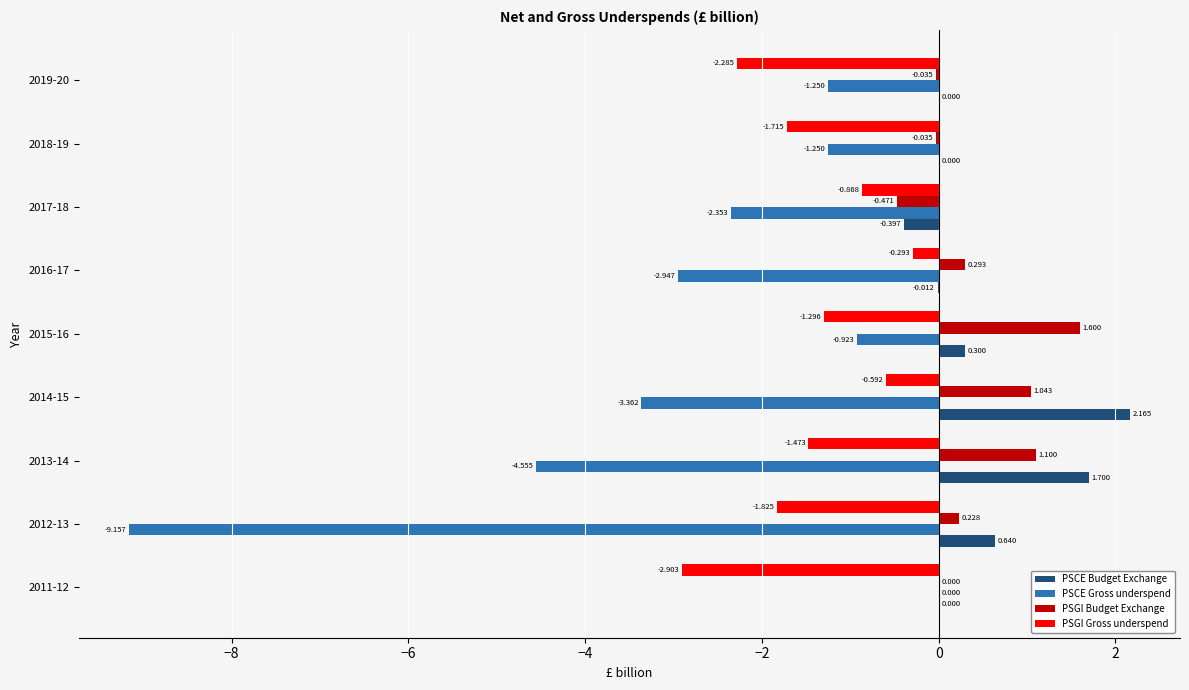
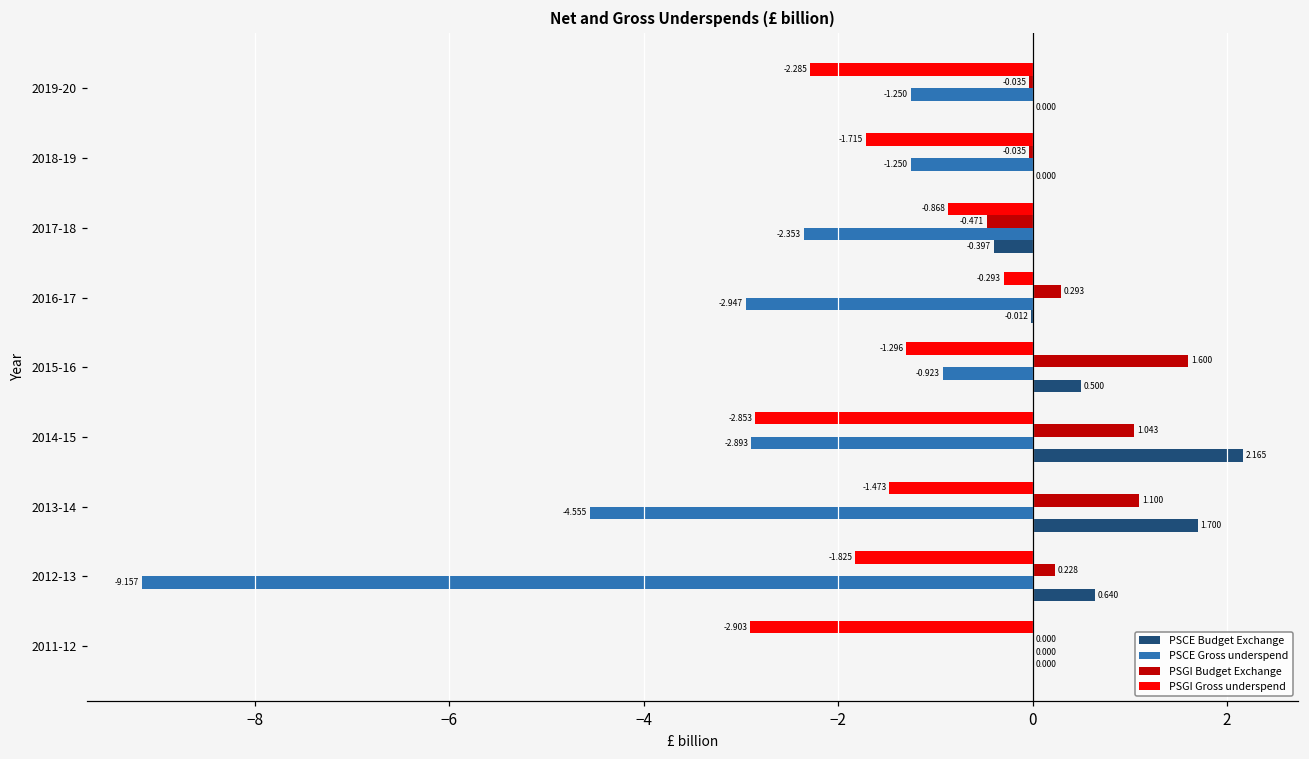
PSCE Budget Exchange, 2015-16: 0.300 -> 0.500
PSGI Gross underspend, 2014-15: -0.592 -> -2.853
PSCE Gross underspend, 2014-15: -3.362 -> -2.893
